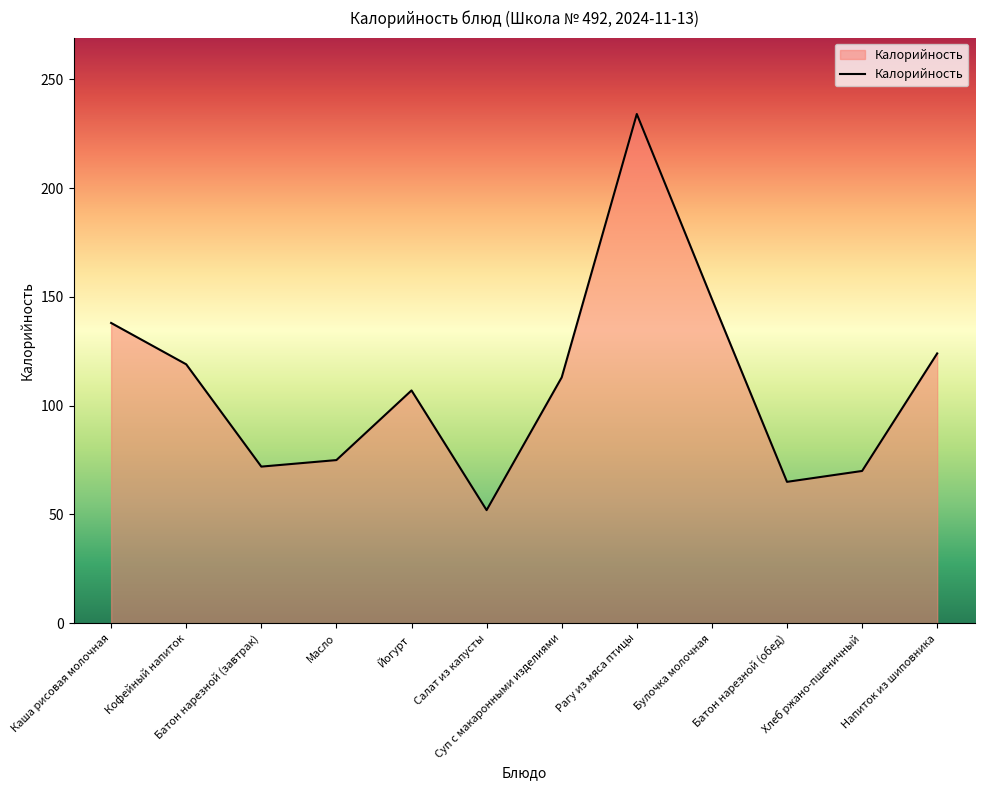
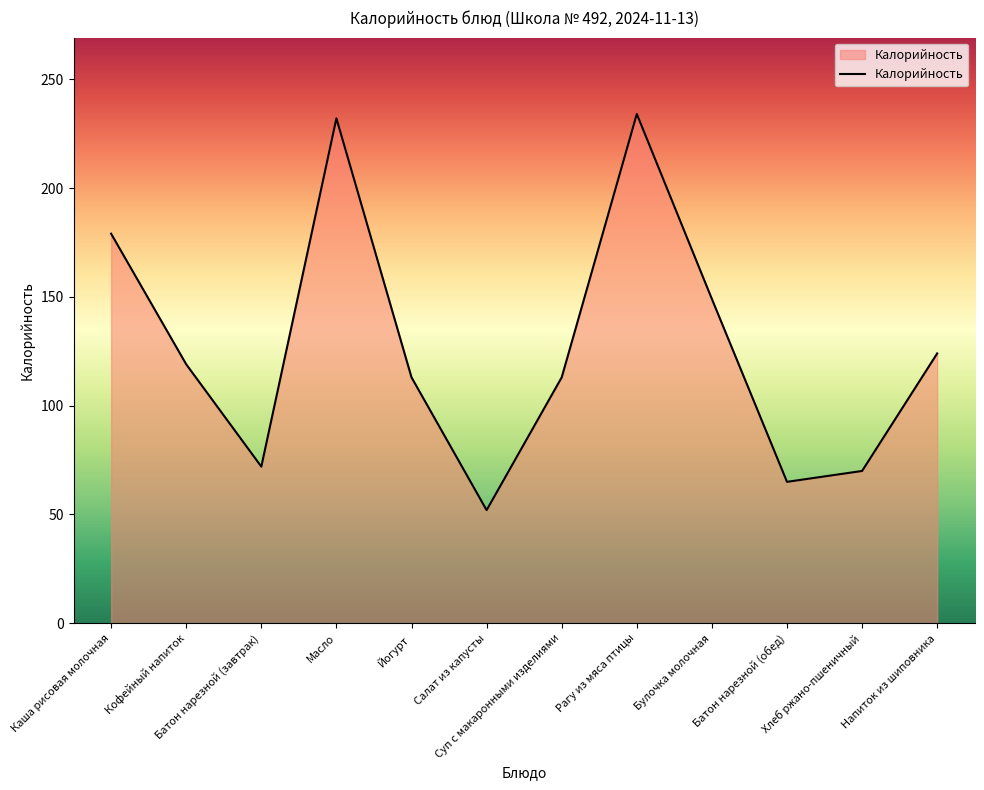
Каша рисовая молочная: 138 -> 179
Масло: 75 -> 232
Йогурт: 107 -> 113
